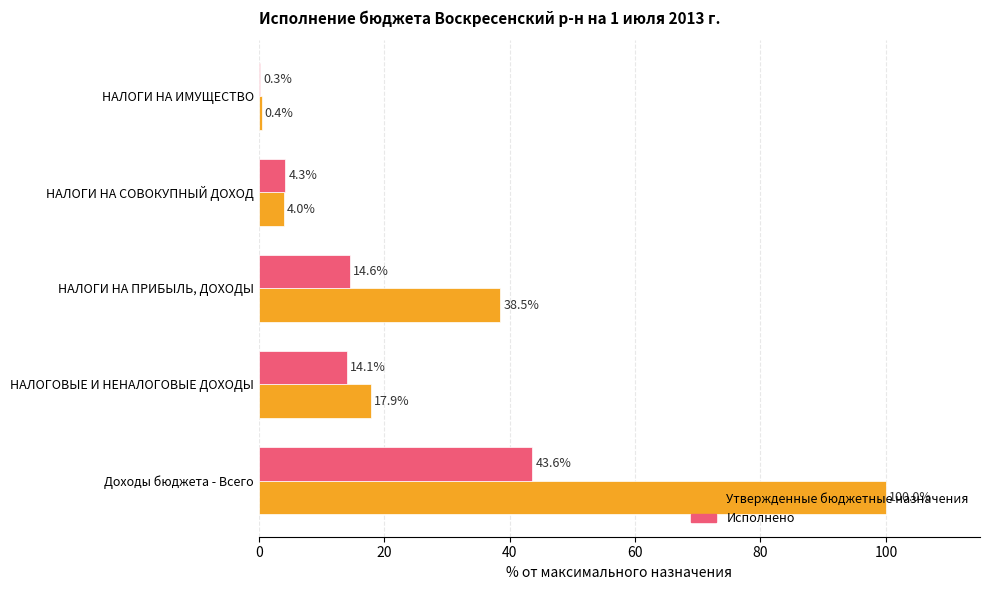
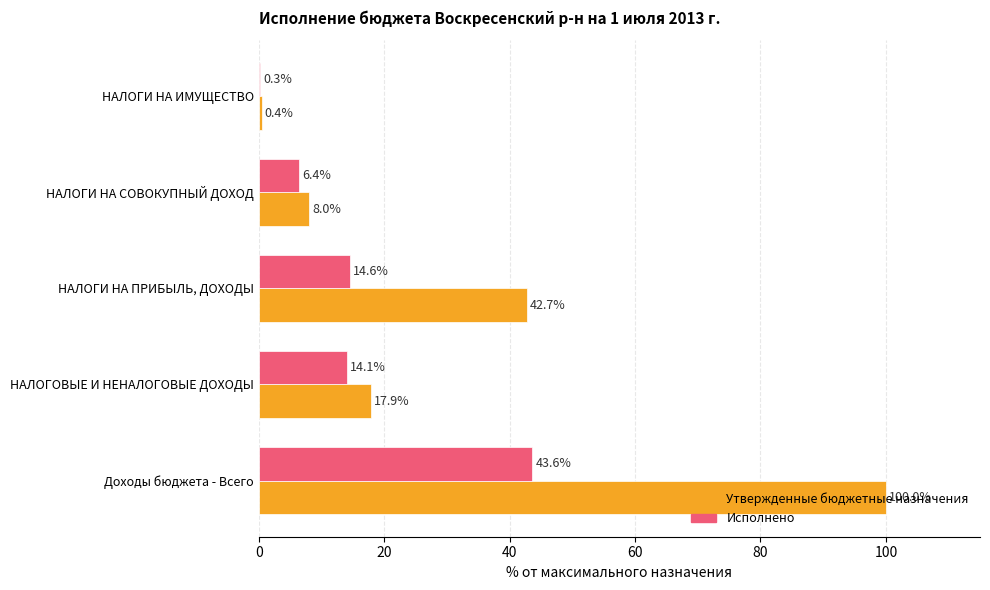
Исполнено, НАЛОГИ НА СОВОКУПНЫЙ ДОХОД: 4.3% -> 6.4%
Утвержденные бюджетные назначения, НАЛОГИ НА СОВОКУПНЫЙ ДОХОД: 4.0% -> 8.0%
Утвержденные бюджетные назначения, НАЛОГИ НА ПРИБЫЛЬ, ДОХОДЫ: 38.5% -> 42.7%
